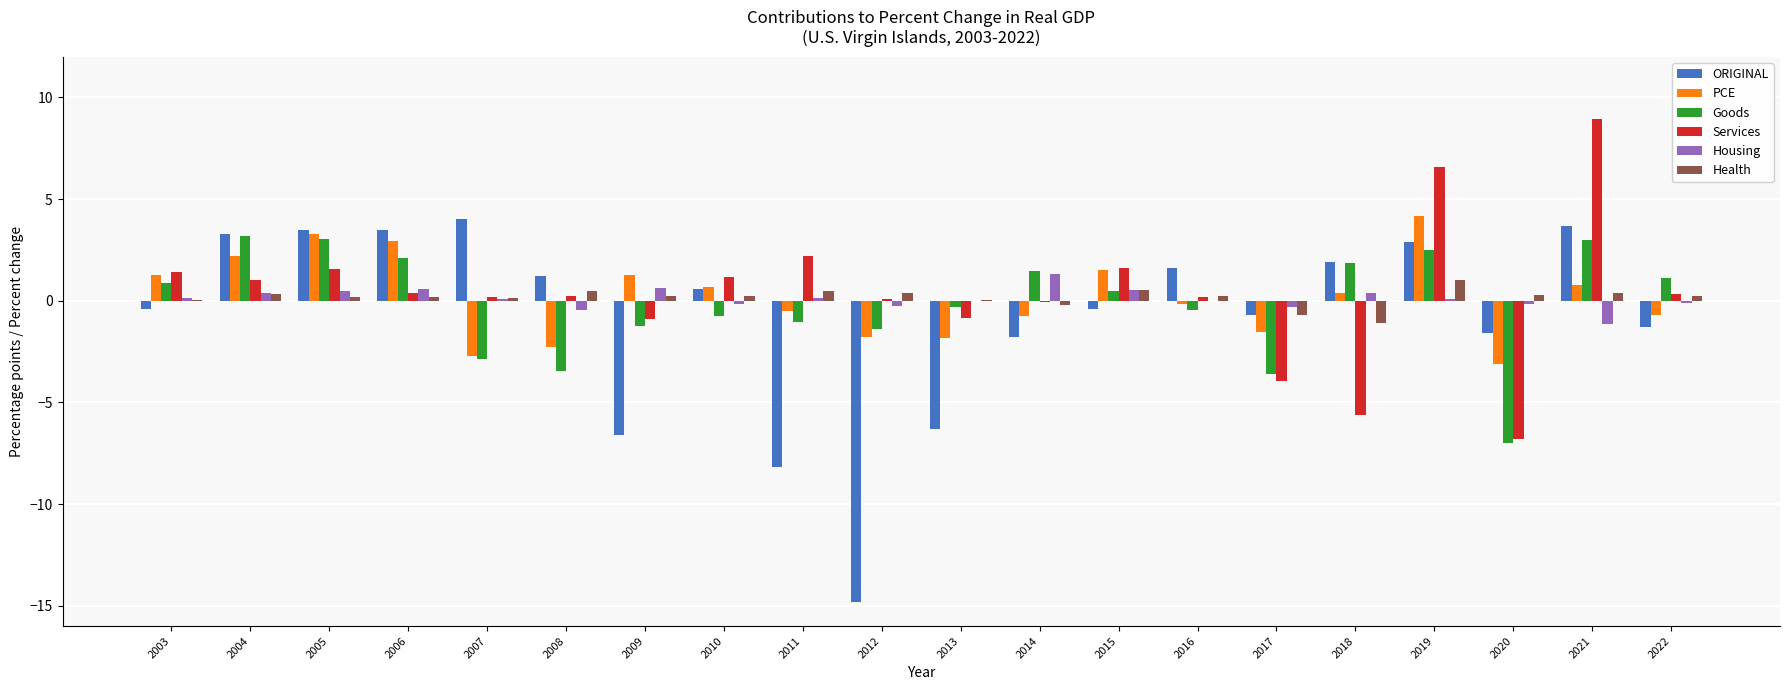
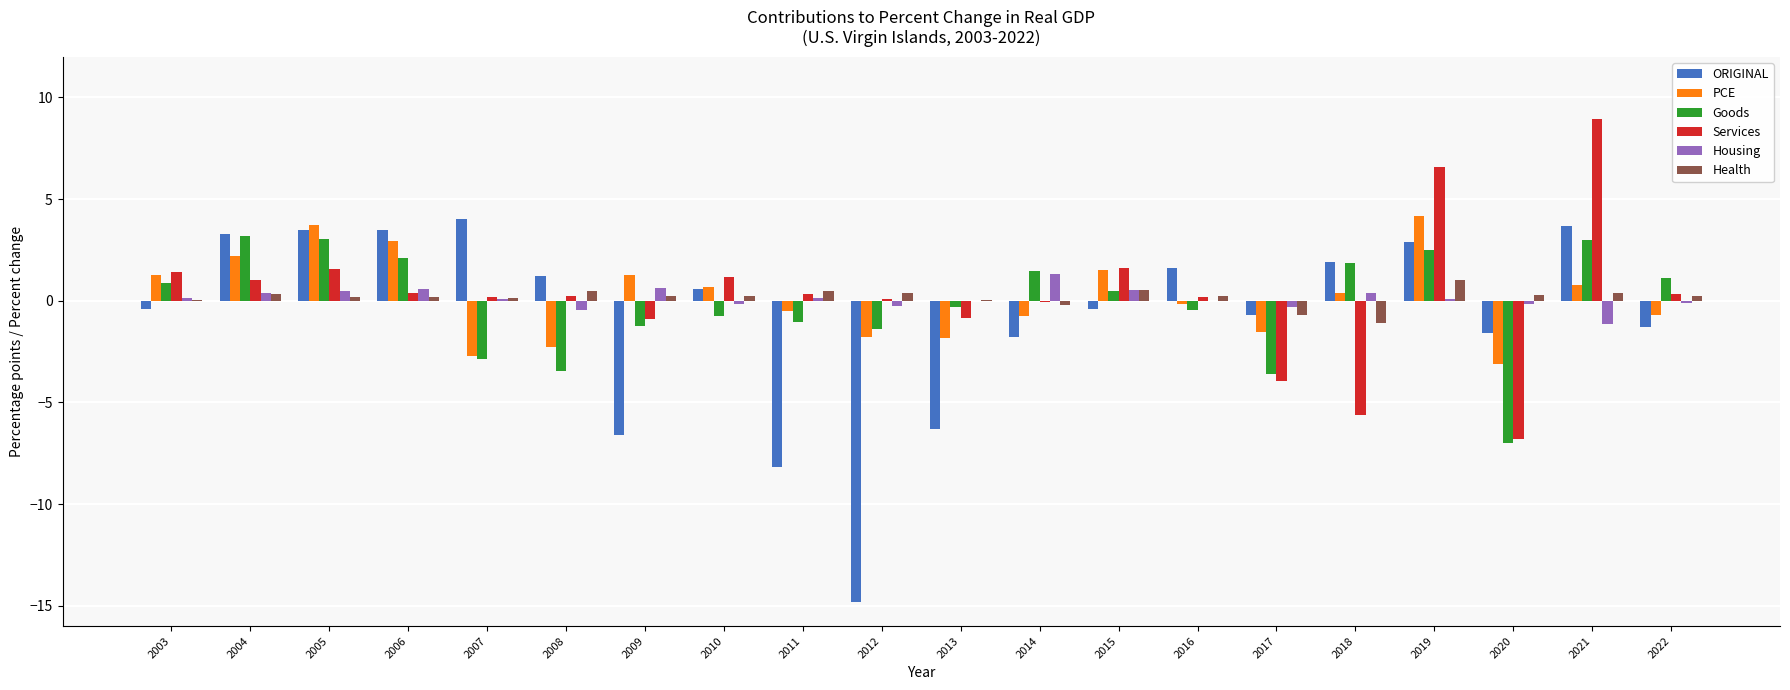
PCE, 2005: 3.3 -> 3.7
Services, 2011: 2.2 -> 0.3
